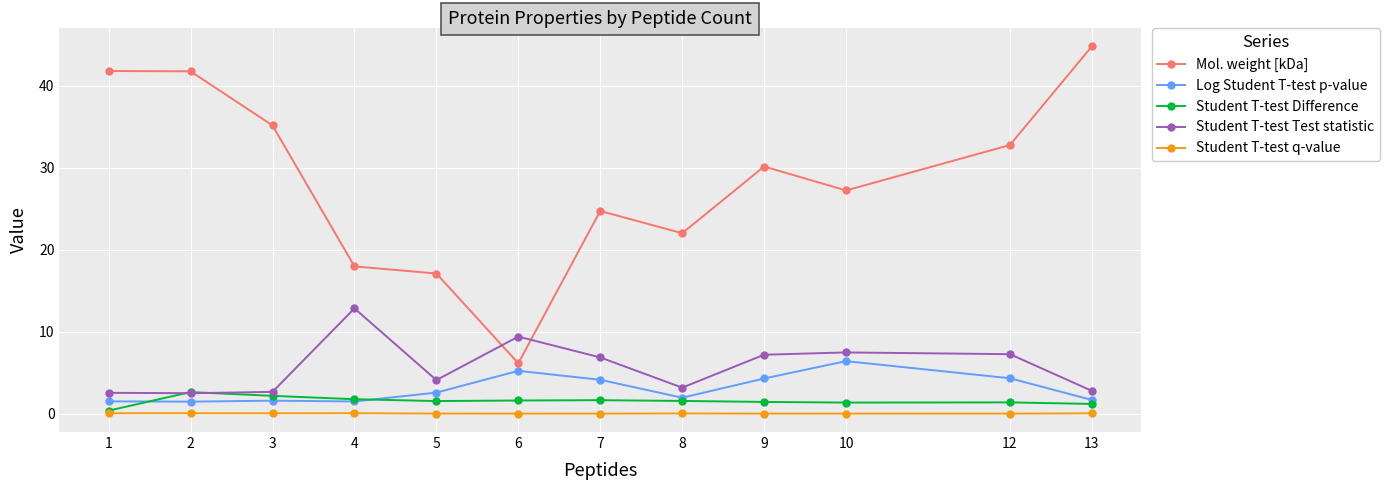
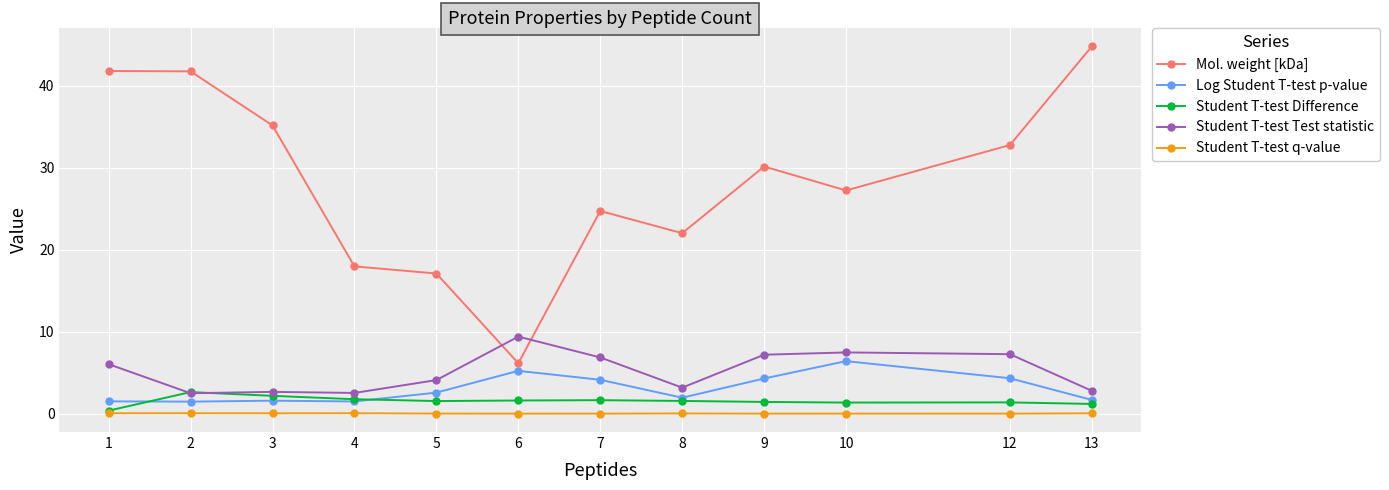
Student T-test Test statistic, 1: 3 -> 6
Student T-test Test statistic, 4: 13 -> 3
